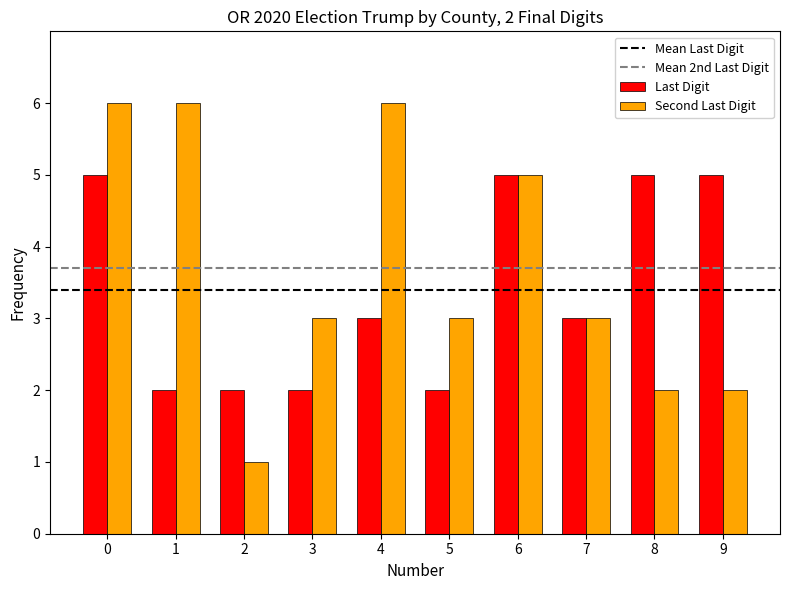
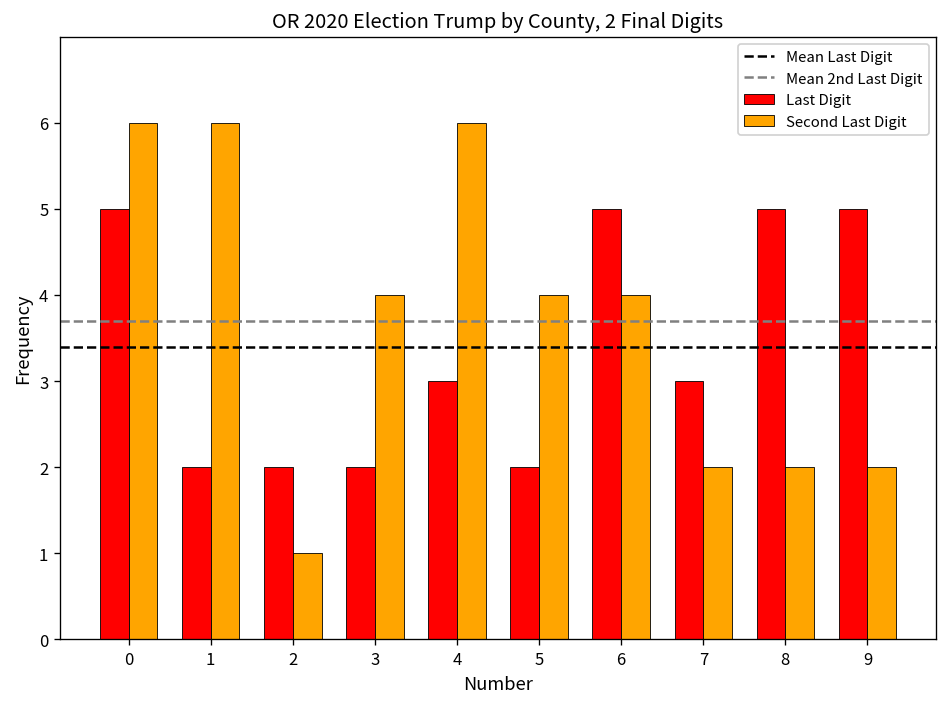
Second Last Digit, 3: 3 -> 4
Second Last Digit, 5: 3 -> 4
Second Last Digit, 6: 5 -> 4
Second Last Digit, 7: 3 -> 2
